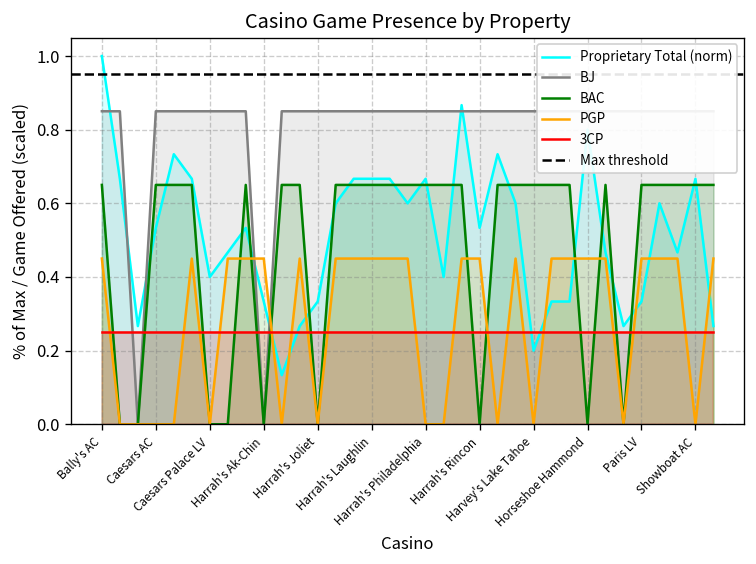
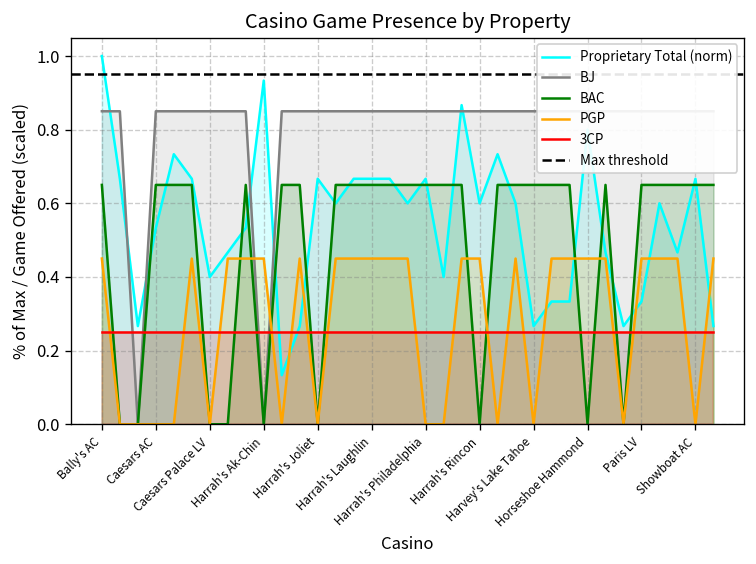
Proprietary Total (norm), Harrah's Ak-Chin: 0.33 -> 0.93
Proprietary Total (norm), Harrah's Joliet: 0.33 -> 0.67
Proprietary Total (norm), Harrah's Rincon: 0.53 -> 0.60
Proprietary Total (norm), Harvey's Lake Tahoe: 0.20 -> 0.27
